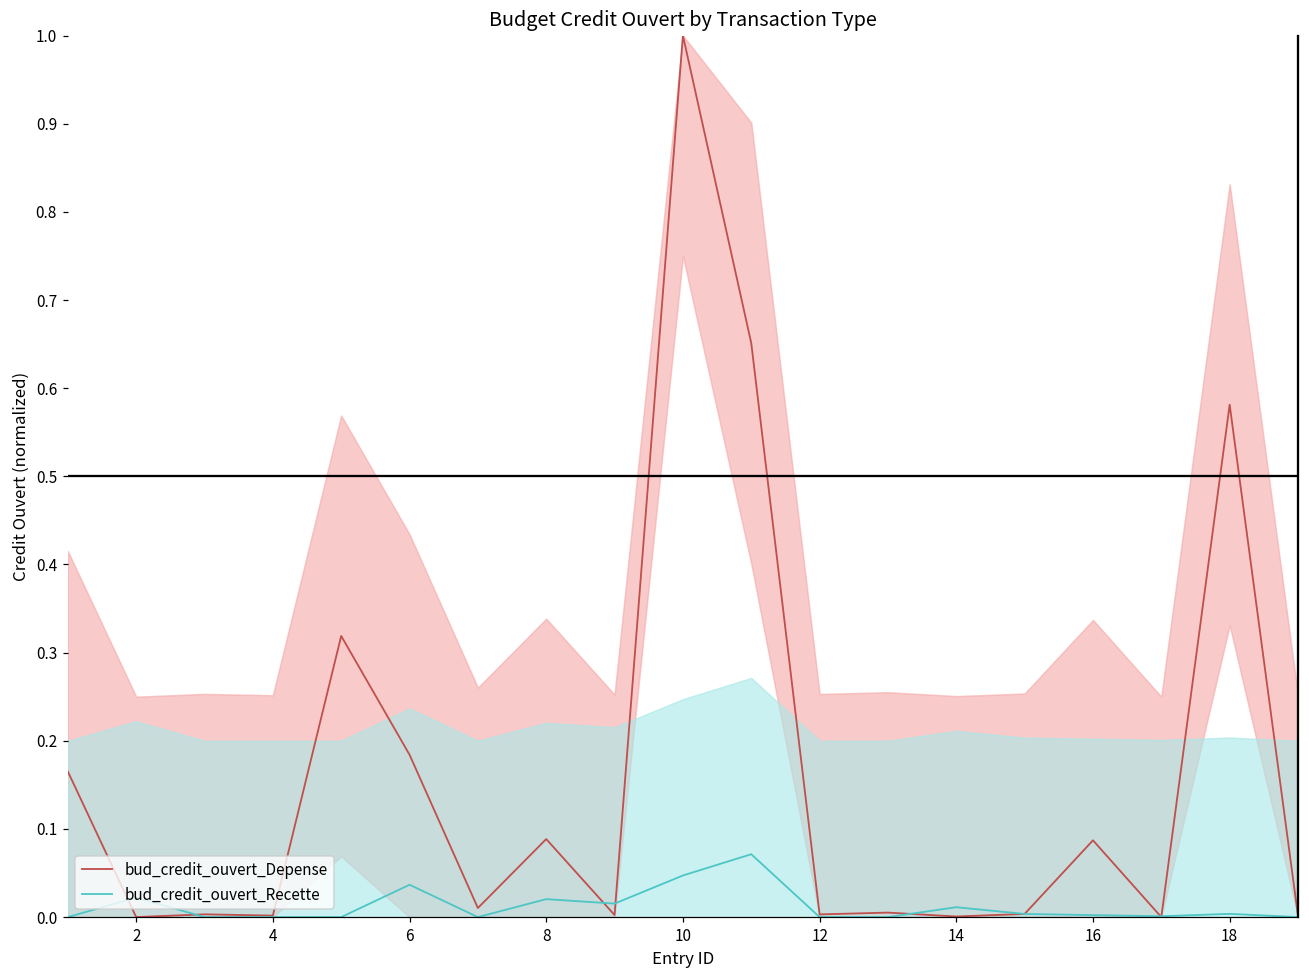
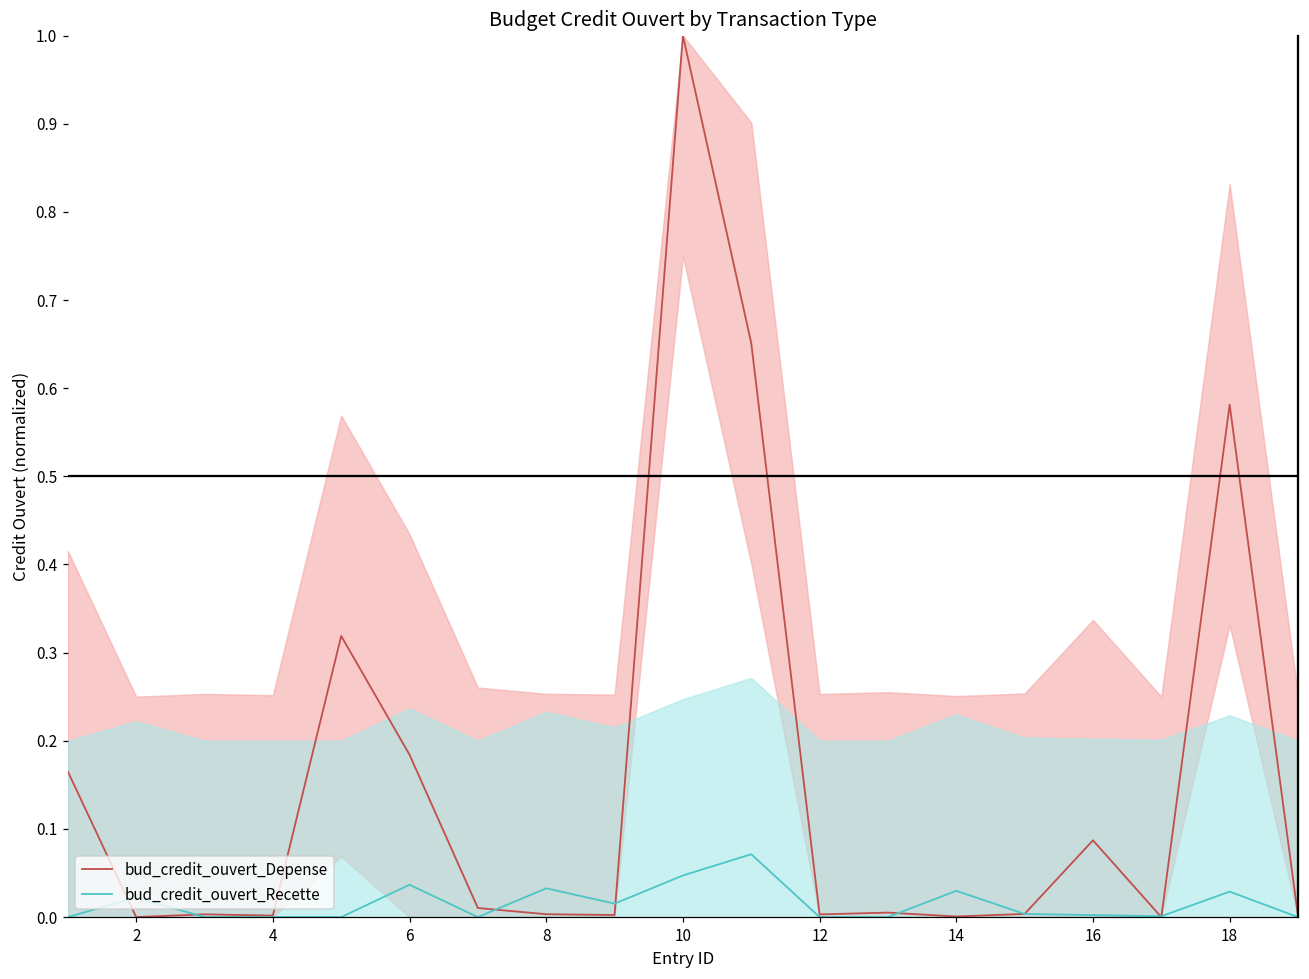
bud_credit_ouvert_Depense, 8: 0.09 -> 0.00
bud_credit_ouvert_Recette, 8: 0.02 -> 0.03
bud_credit_ouvert_Recette, 14: 0.01 -> 0.03
bud_credit_ouvert_Recette, 18: 0.00 -> 0.03
